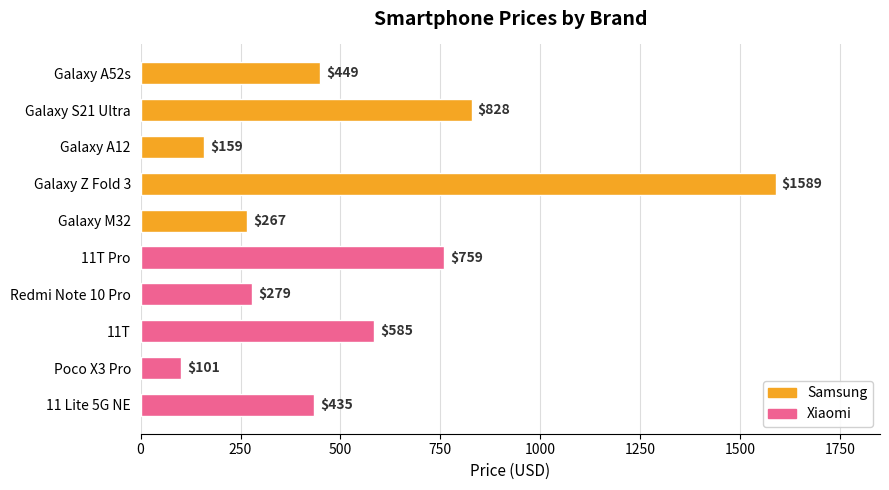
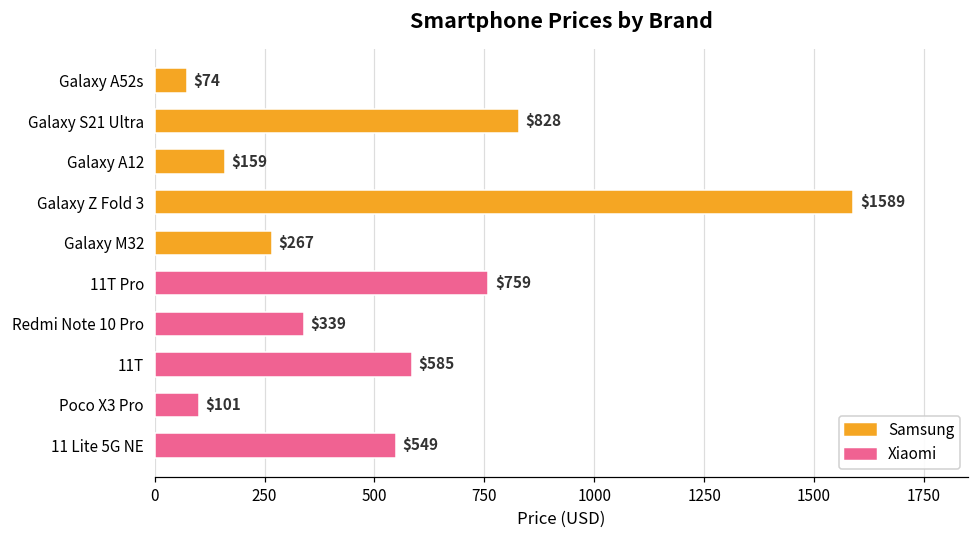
Galaxy A52s: $449 -> $74
Redmi Note 10 Pro: $279 -> $339
11 Lite 5G NE: $435 -> $549
